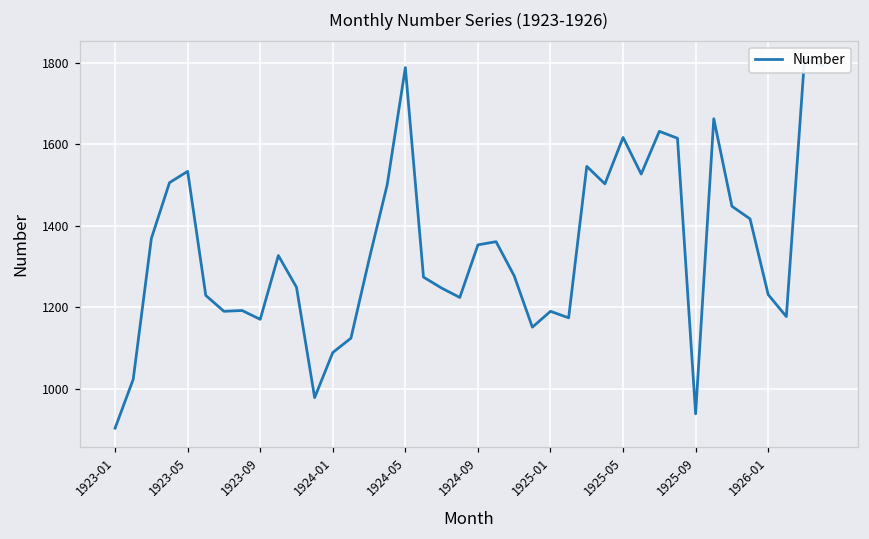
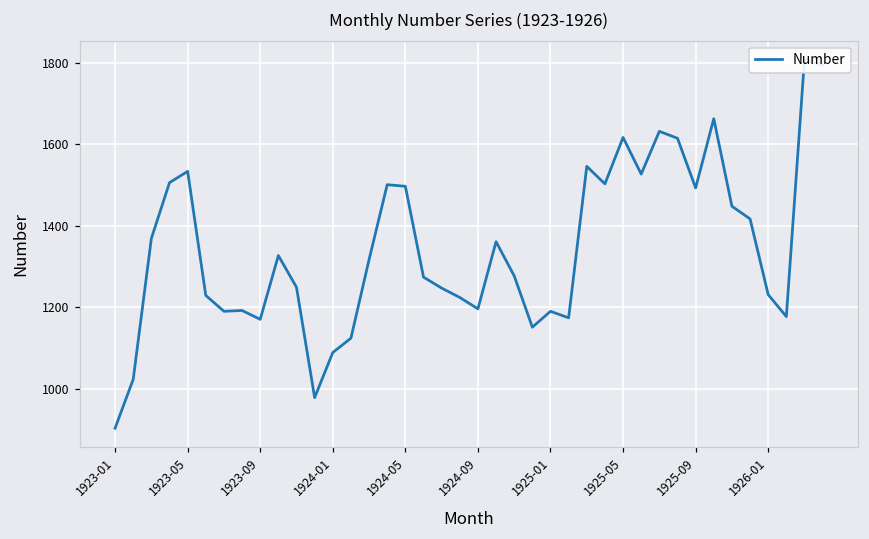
1924-05: 1790 -> 1500
1924-09: 1350 -> 1200
1925-09: 940 -> 1490
